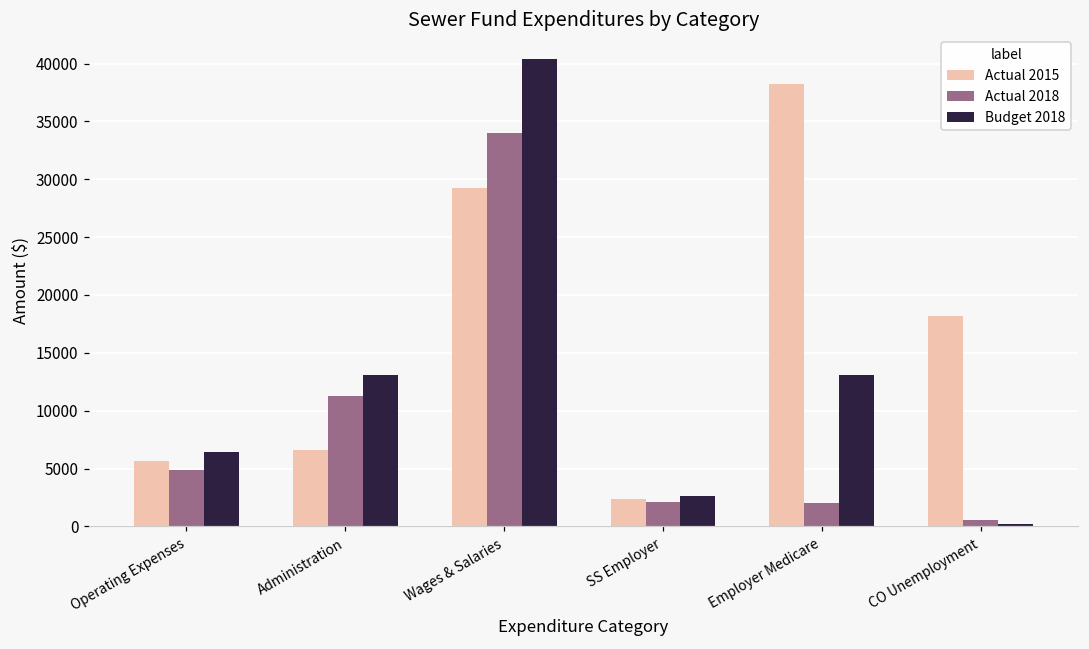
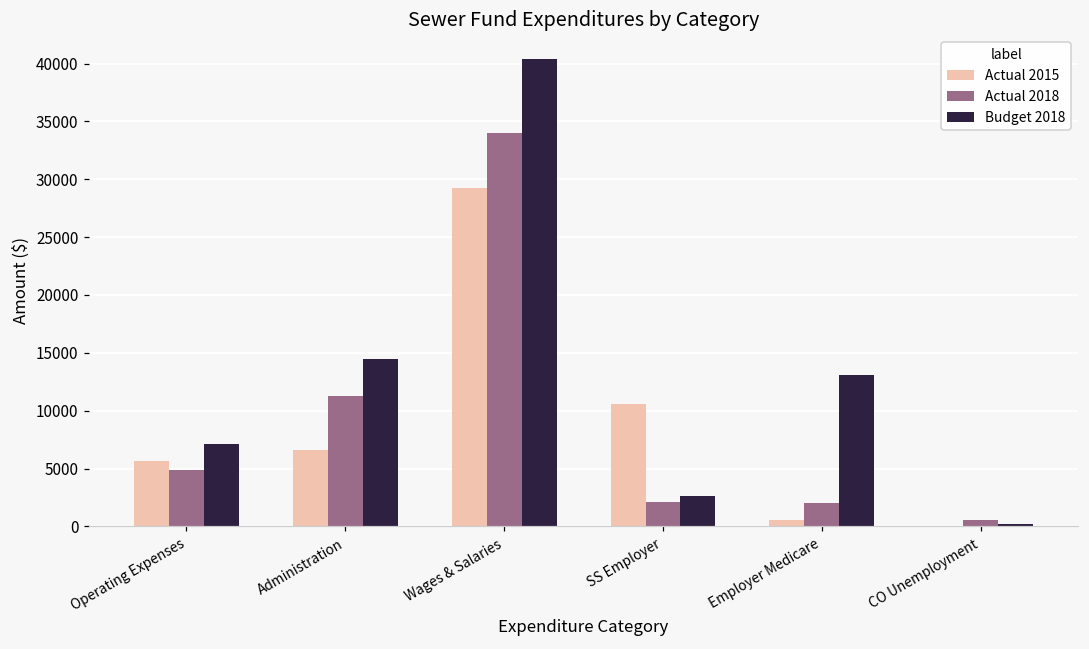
Budget 2018, Operating Expenses: 6400 -> 7200
Budget 2018, Administration: 13100 -> 14500
Actual 2015, SS Employer: 2400 -> 10600
Actual 2015, Employer Medicare: 38200 -> 600
Actual 2015, CO Unemployment: 18200 -> 0
